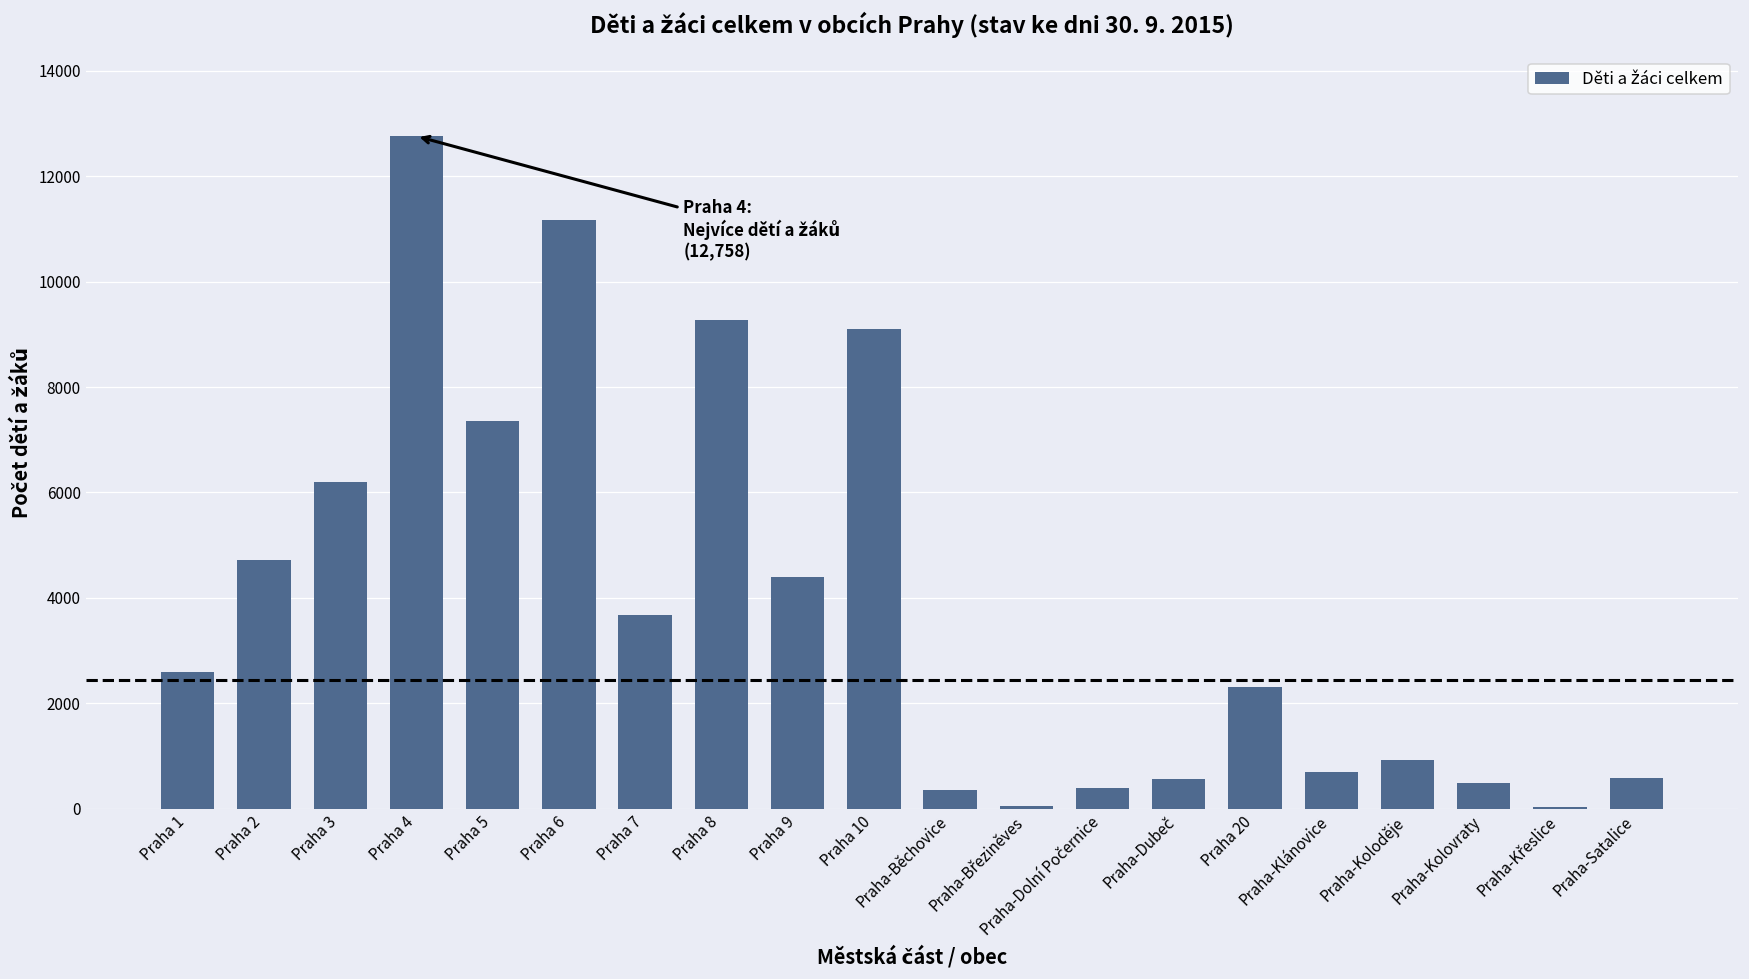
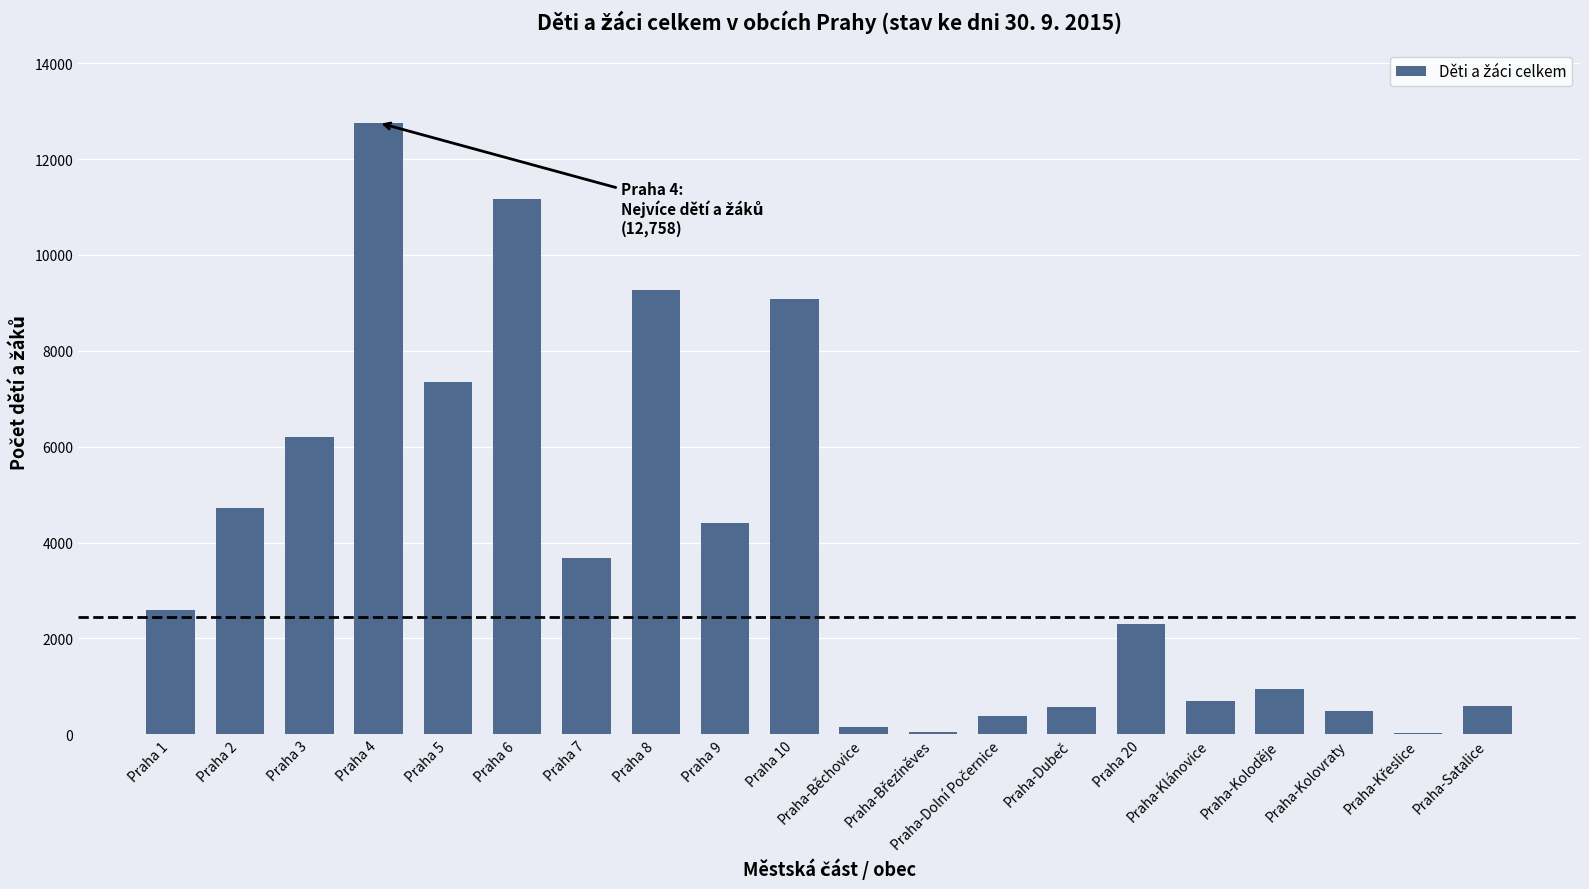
Praha-Běchovice: 400 -> 200
